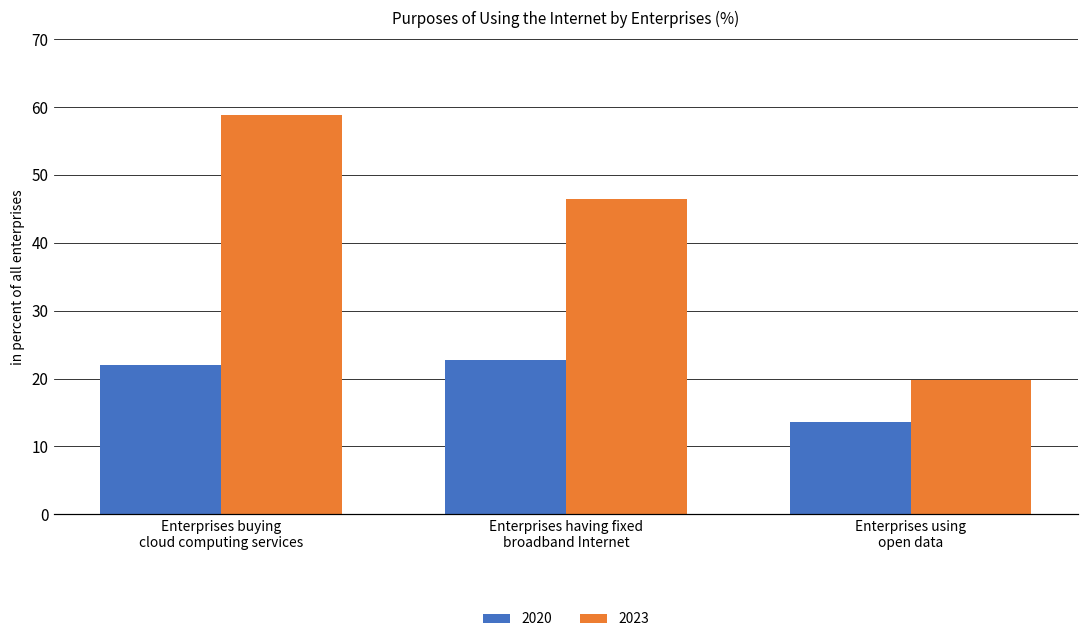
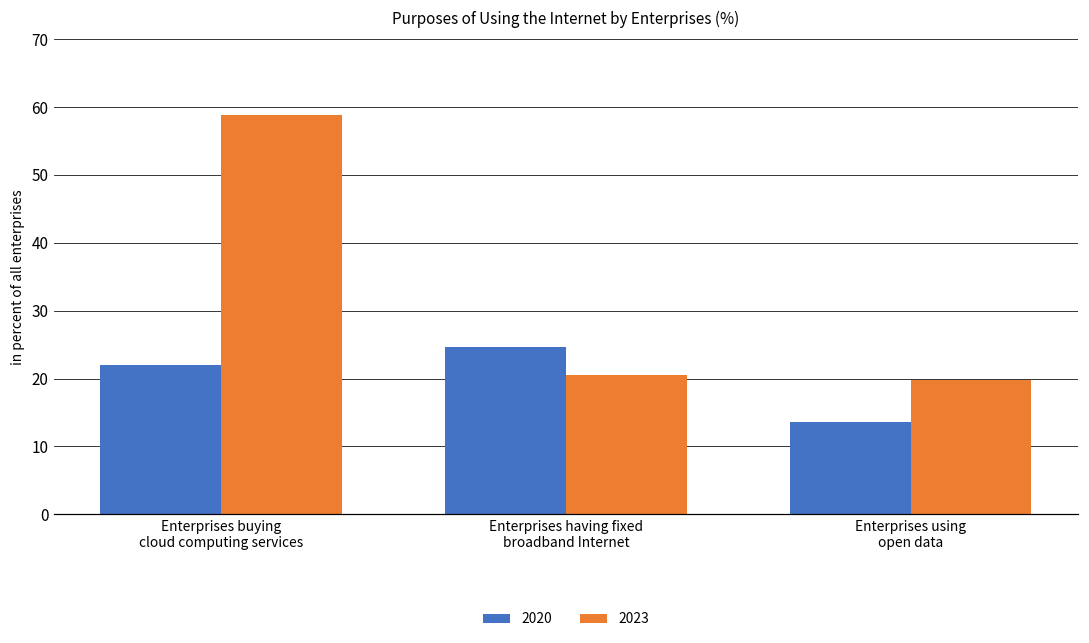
2020, Enterprises having fixed broadband Internet: 23 -> 25
2023, Enterprises having fixed broadband Internet: 47 -> 21
